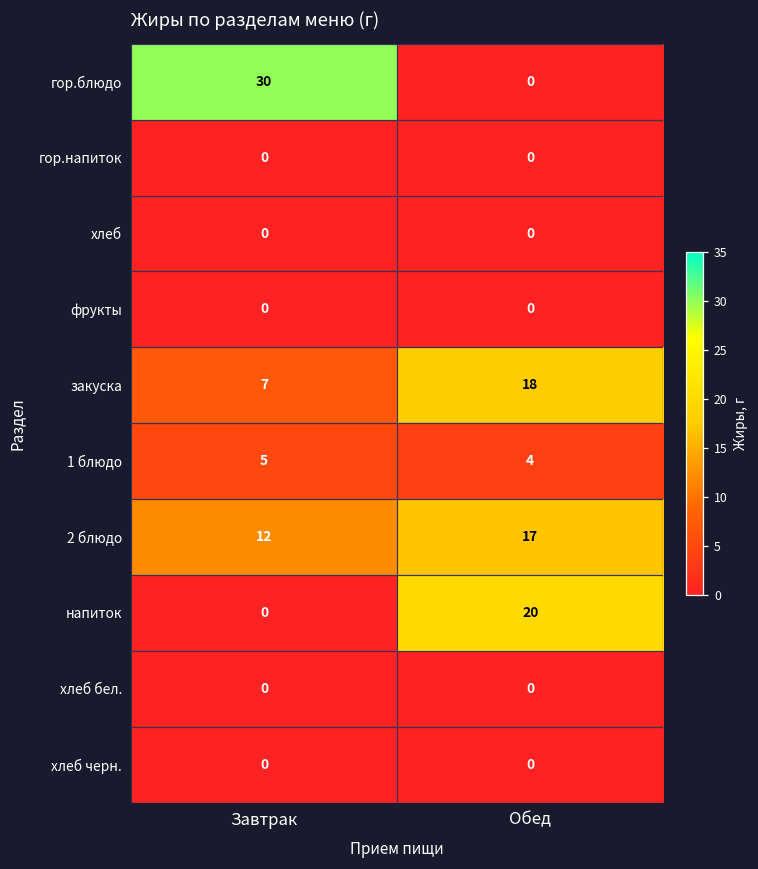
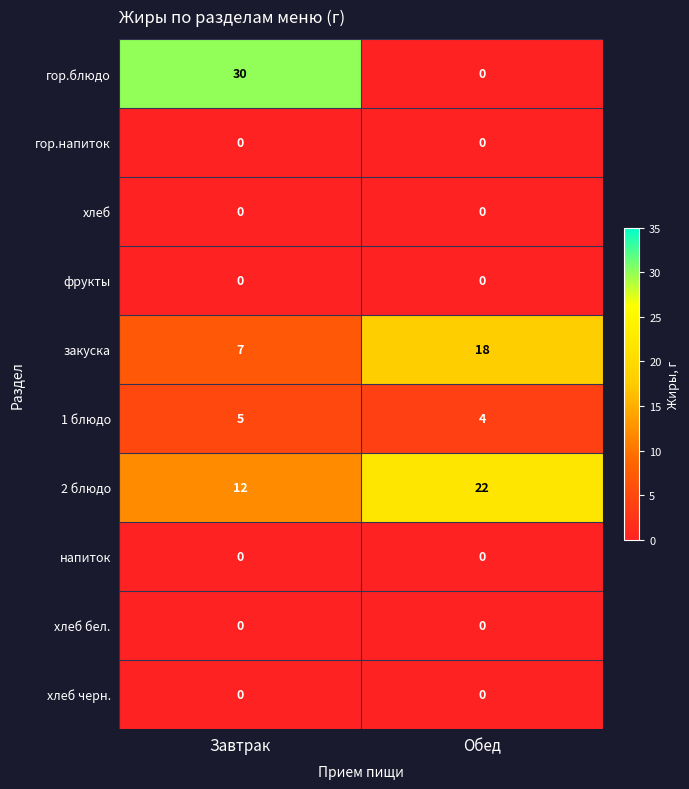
2 блюдо, Обед: 17 -> 22
напиток, Обед: 20 -> 0
